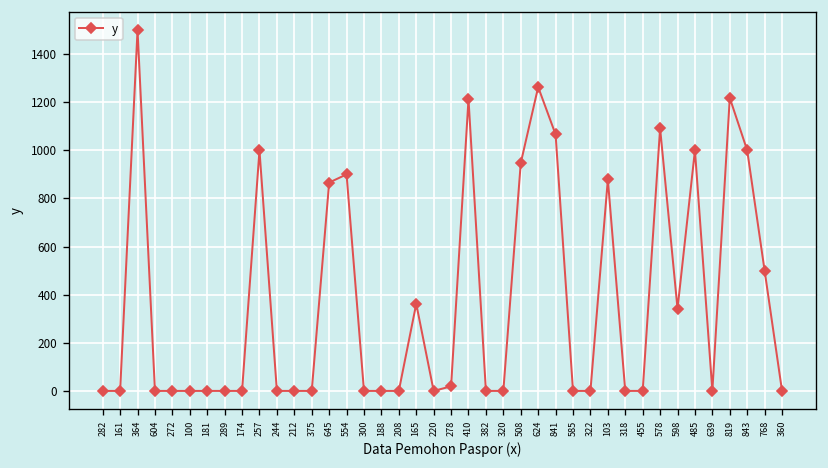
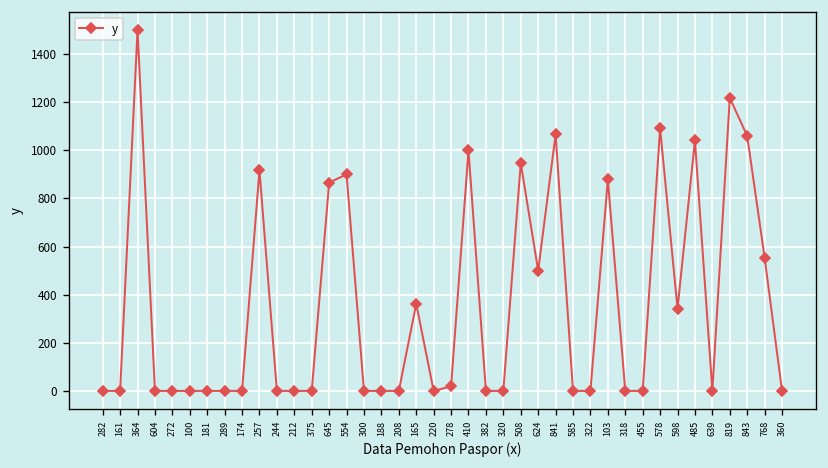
257: 1000 -> 920
410: 1210 -> 1000
624: 1260 -> 500
485: 1000 -> 1040
843: 1000 -> 1060
768: 500 -> 550
